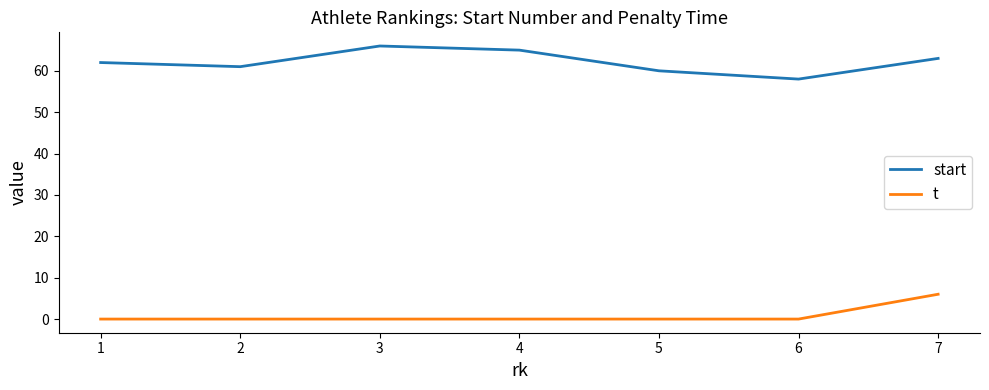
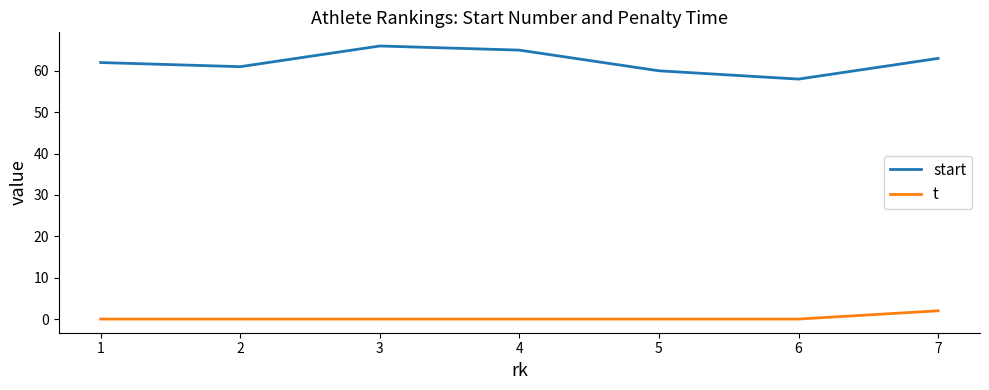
t, 7: 6 -> 2
